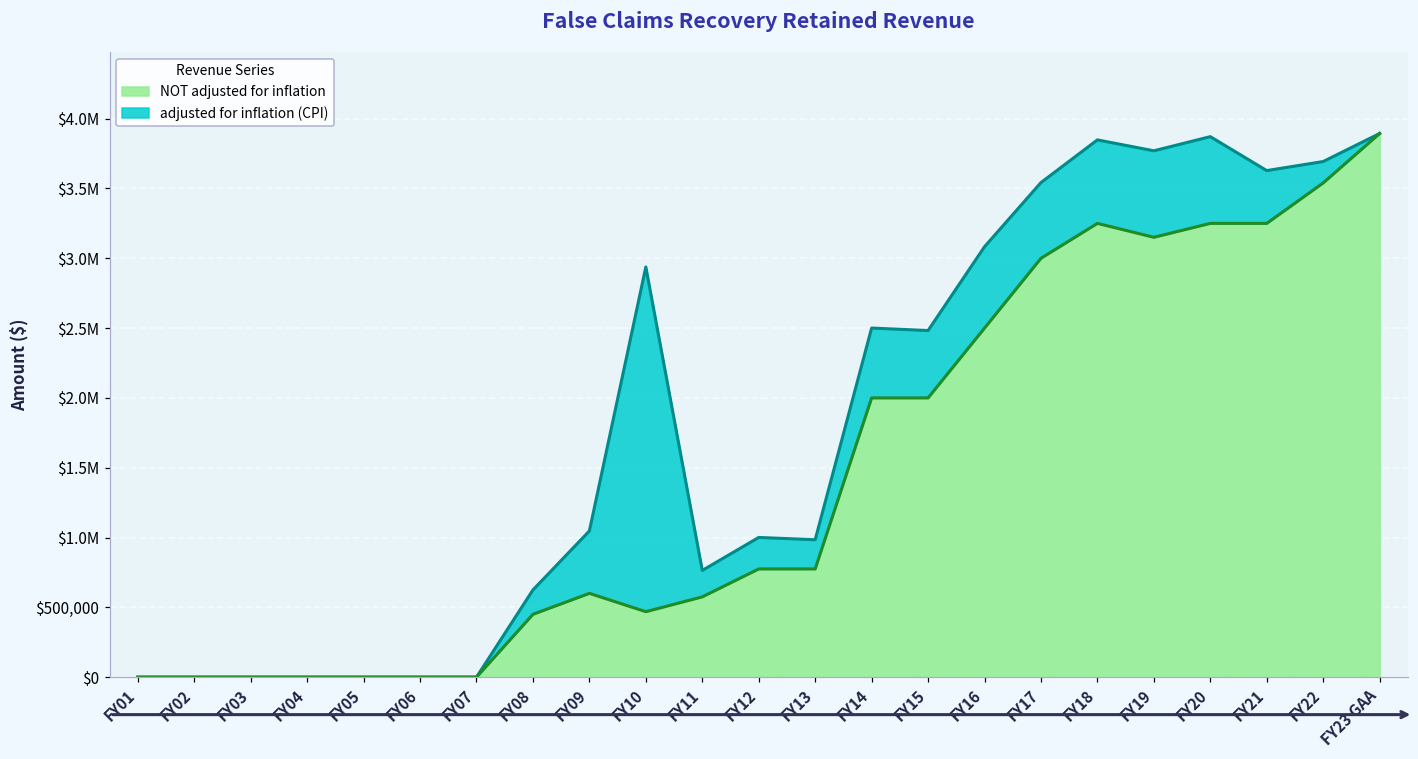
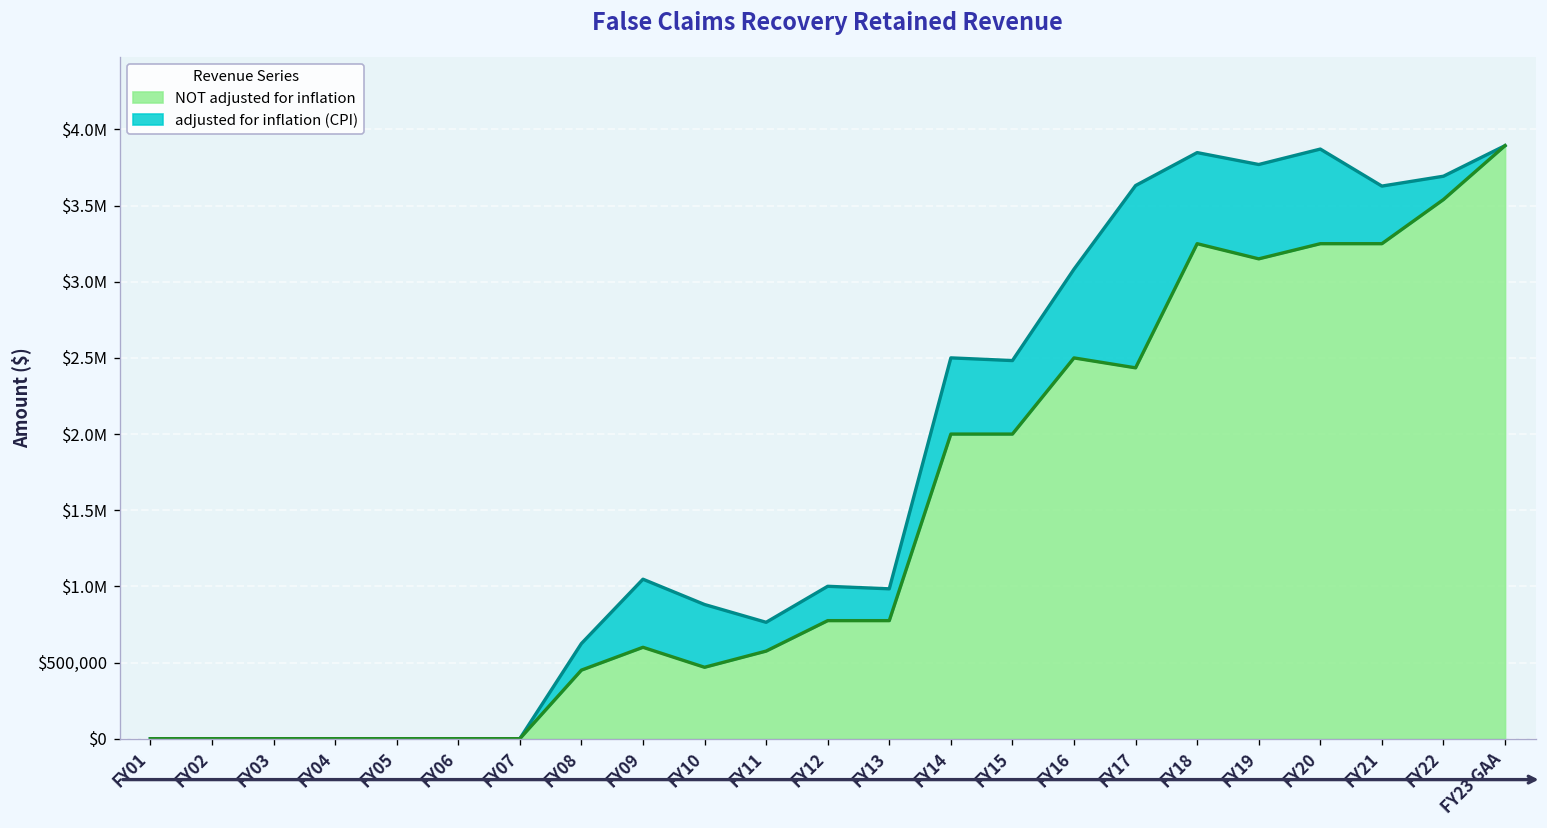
adjusted for inflation (CPI), FY10: $2,940,000 -> $880,000
adjusted for inflation (CPI), FY17: $3,540,000 -> $3,630,000
NOT adjusted for inflation, FY17: $3,000,000 -> $2,430,000
